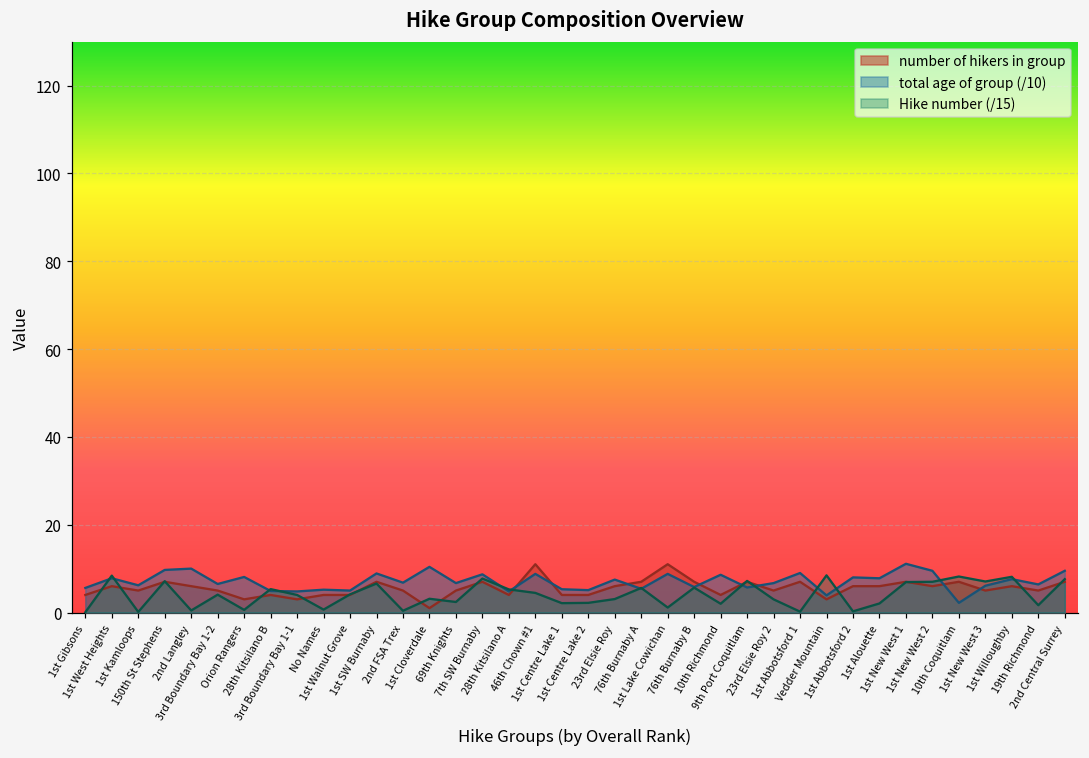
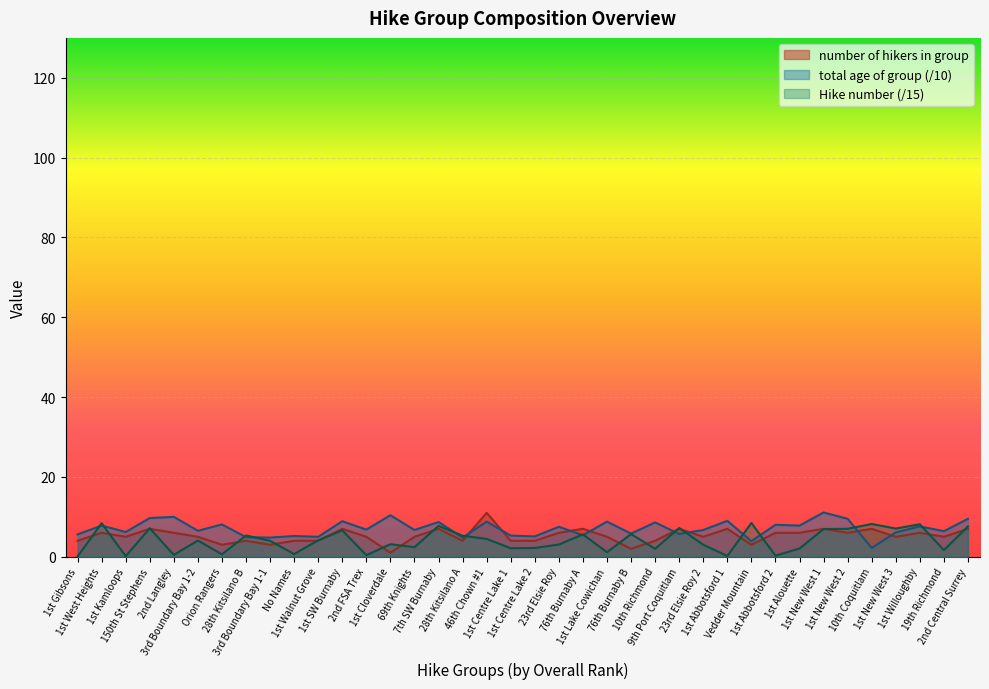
number of hikers in group, 1st Lake Cowichan: 11 -> 5
number of hikers in group, 76th Burnaby B: 7 -> 2
